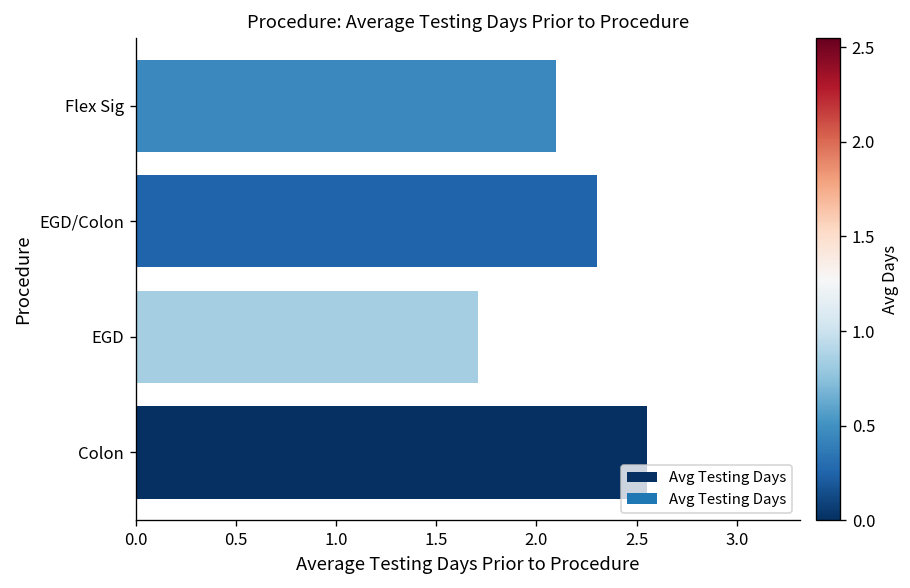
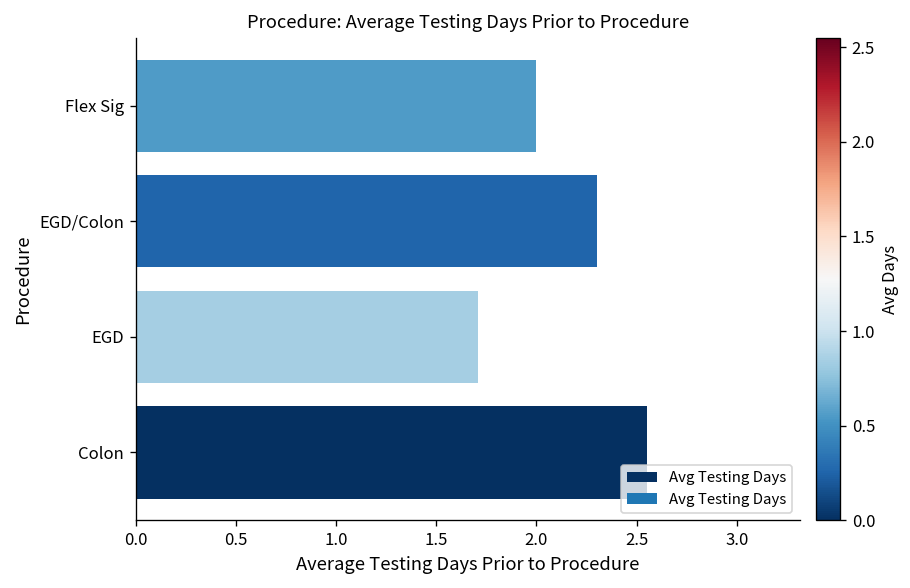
Flex Sig: 2.1 -> 2.0
